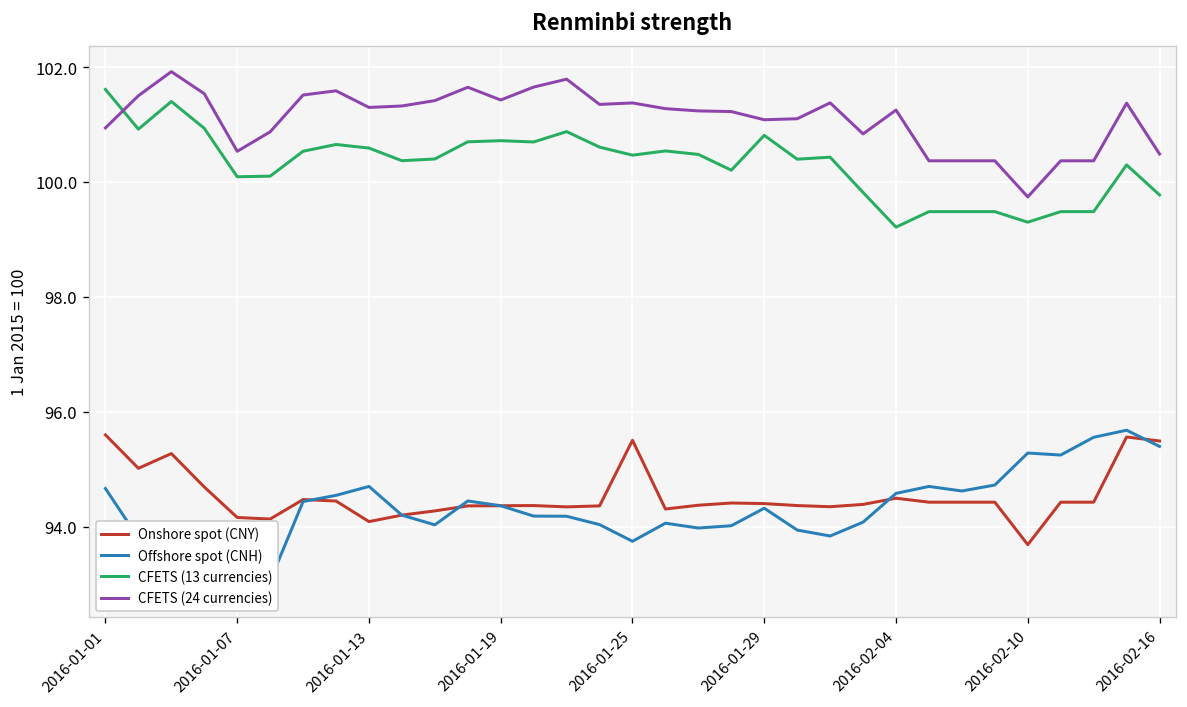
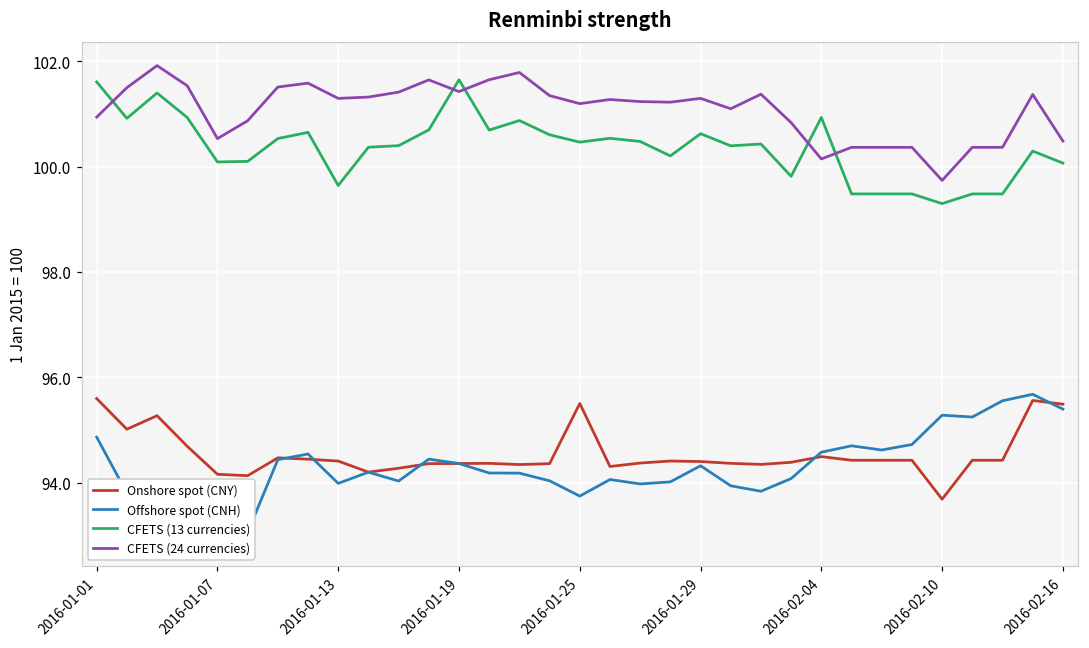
Offshore spot (CNH), 2016-01-01: 94.7 -> 94.9
Onshore spot (CNY), 2016-01-13: 94.1 -> 94.4
Offshore spot (CNH), 2016-01-13: 94.7 -> 94.0
CFETS (13 currencies), 2016-01-13: 100.6 -> 99.6
CFETS (13 currencies), 2016-01-19: 100.7 -> 101.7
CFETS (24 currencies), 2016-01-25: 101.4 -> 101.2
CFETS (13 currencies), 2016-01-29: 100.8 -> 100.6
CFETS (24 currencies), 2016-01-29: 101.1 -> 101.3
CFETS (13 currencies), 2016-02-04: 99.2 -> 100.9
CFETS (24 currencies), 2016-02-04: 101.3 -> 100.1
CFETS (13 currencies), 2016-02-16: 99.8 -> 100.1
